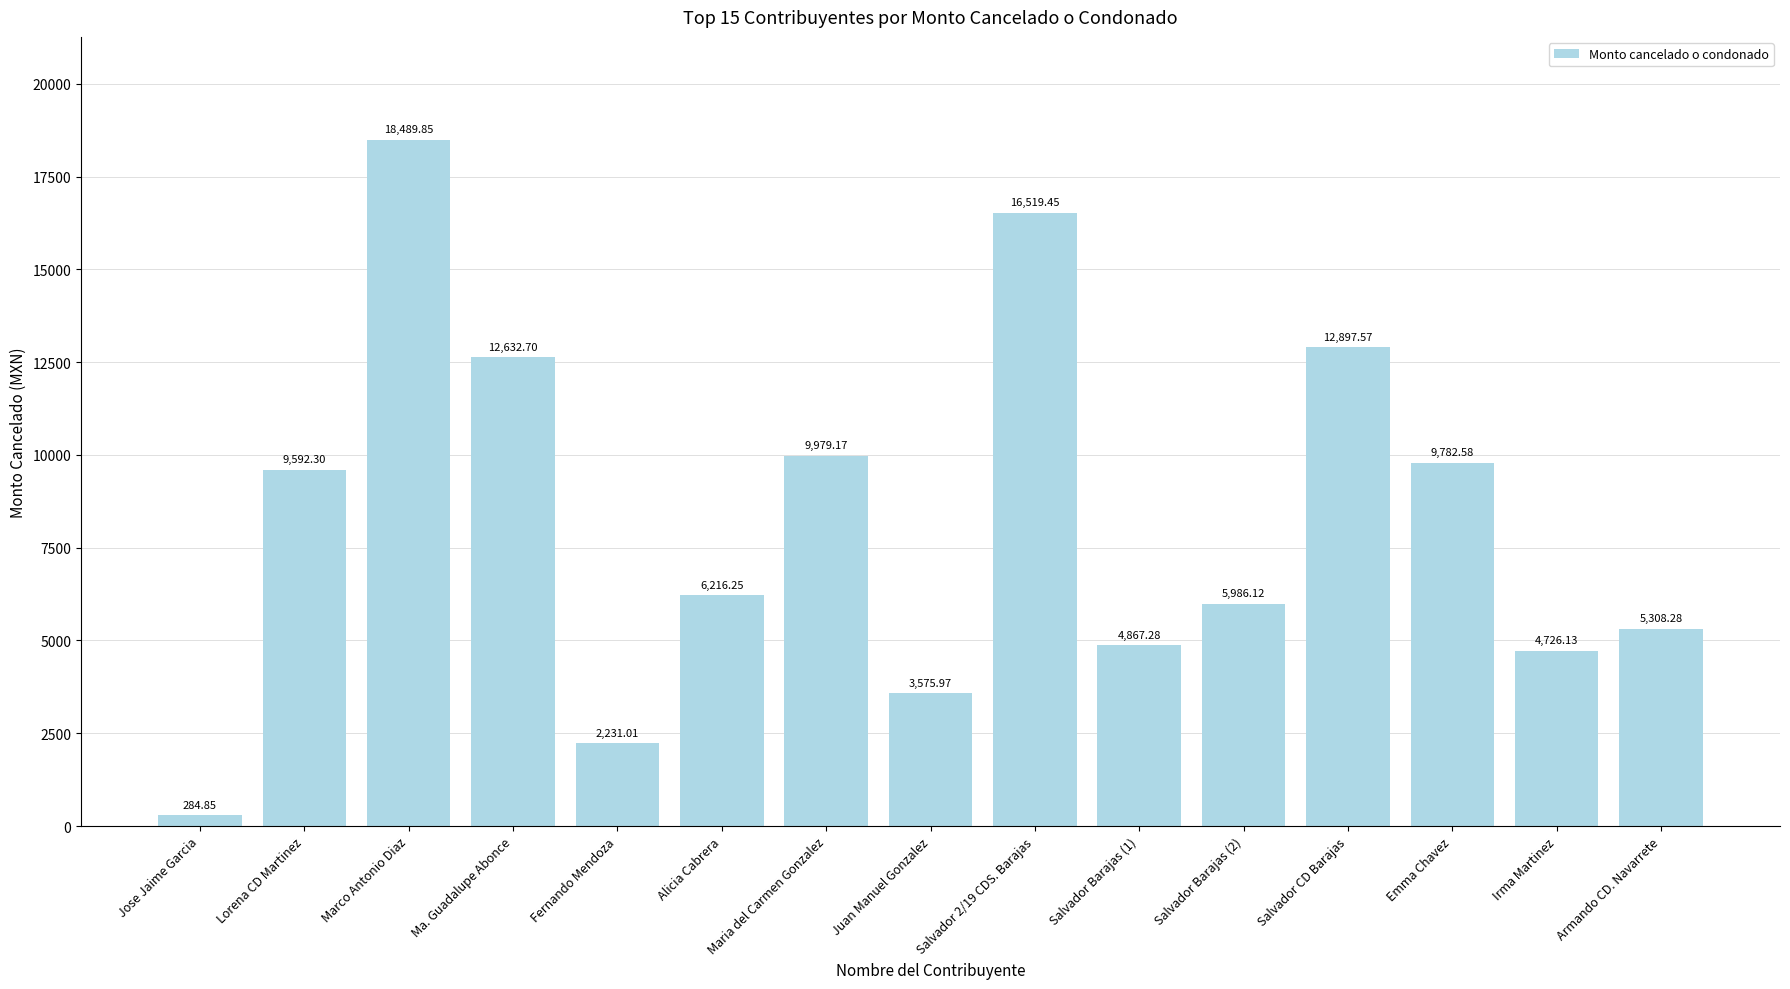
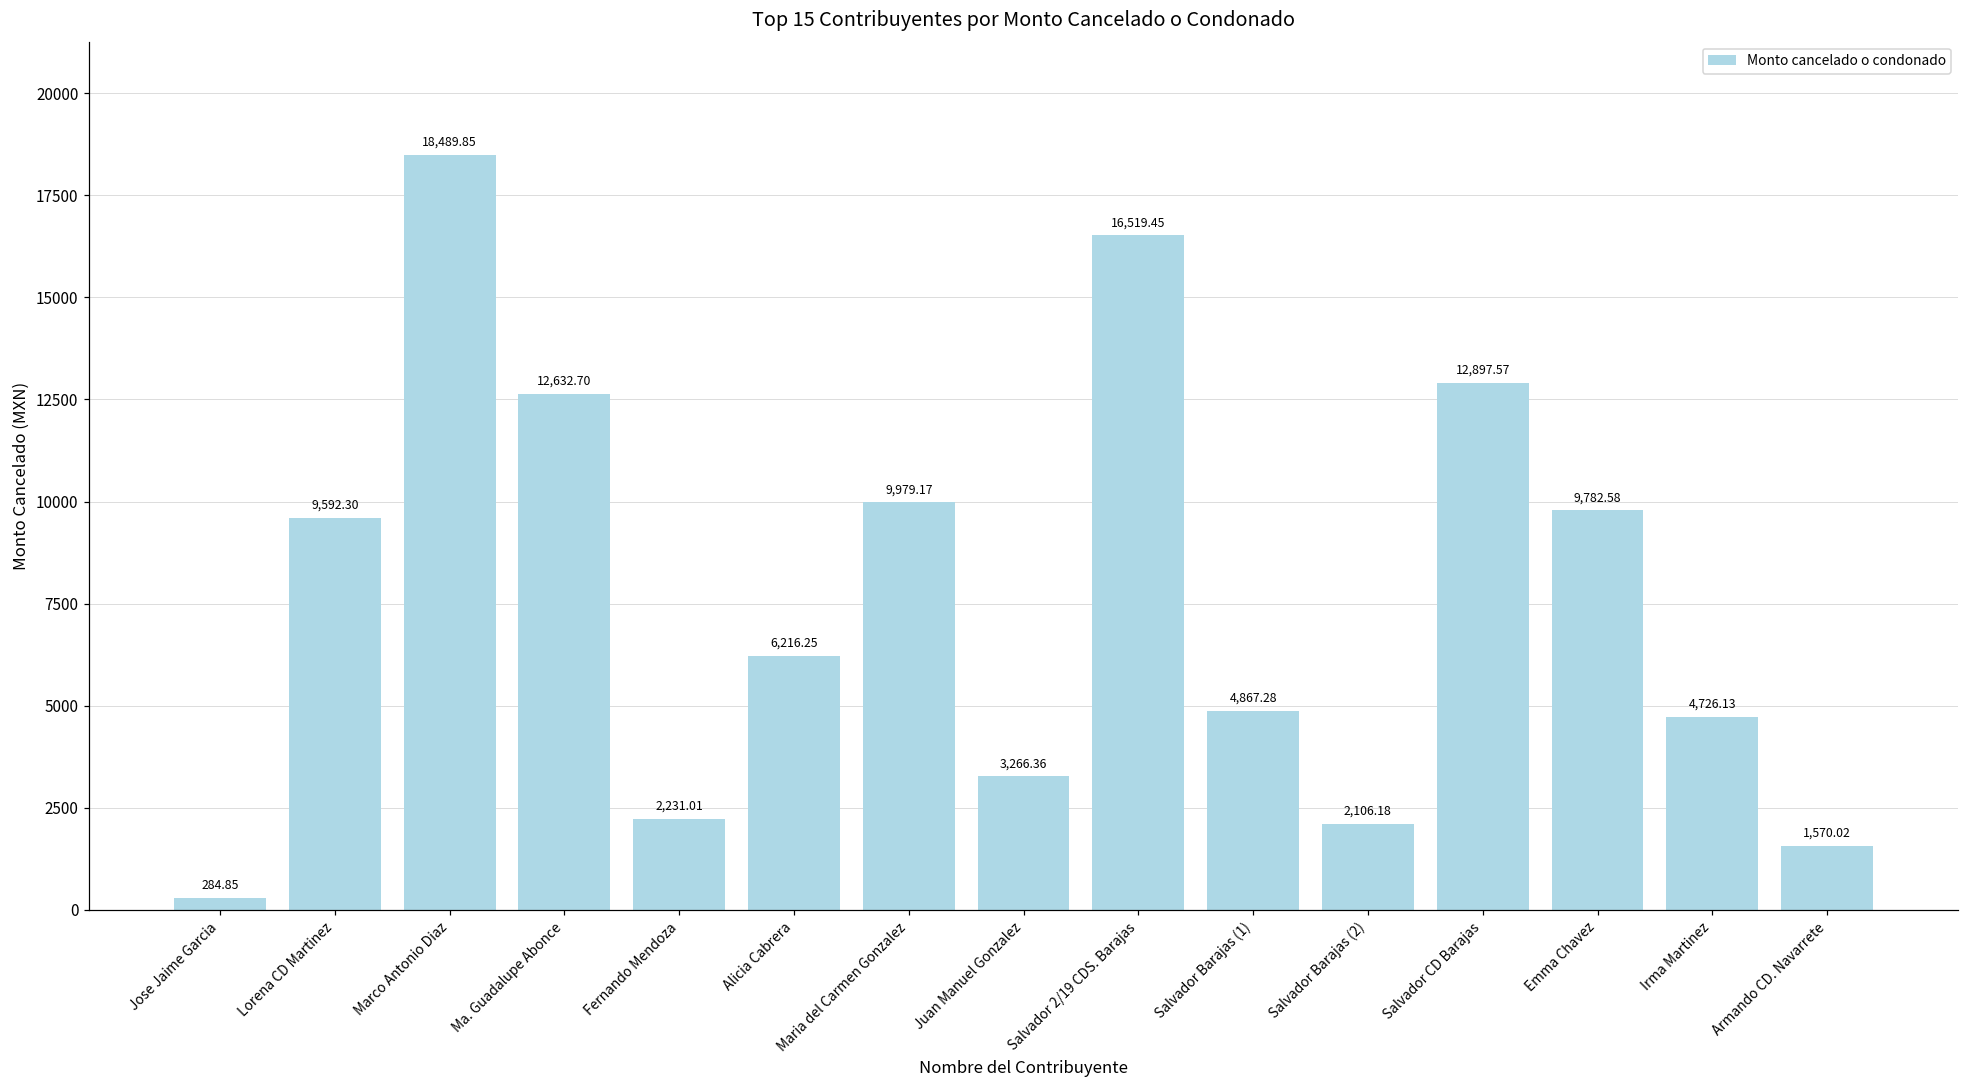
Juan Manuel Gonzalez: 3,575.97 -> 3,266.36
Salvador Barajas (2): 5,986.12 -> 2,106.18
Armando CD. Navarrete: 5,308.28 -> 1,570.02
